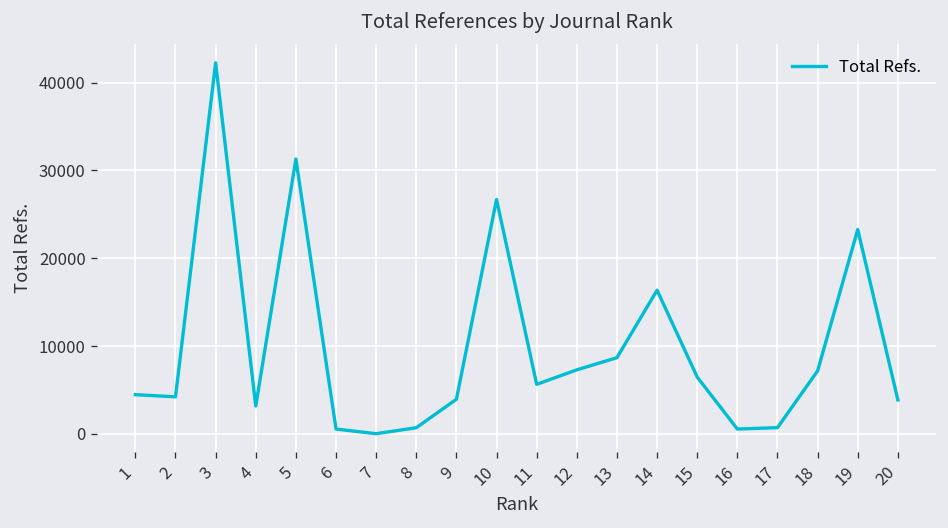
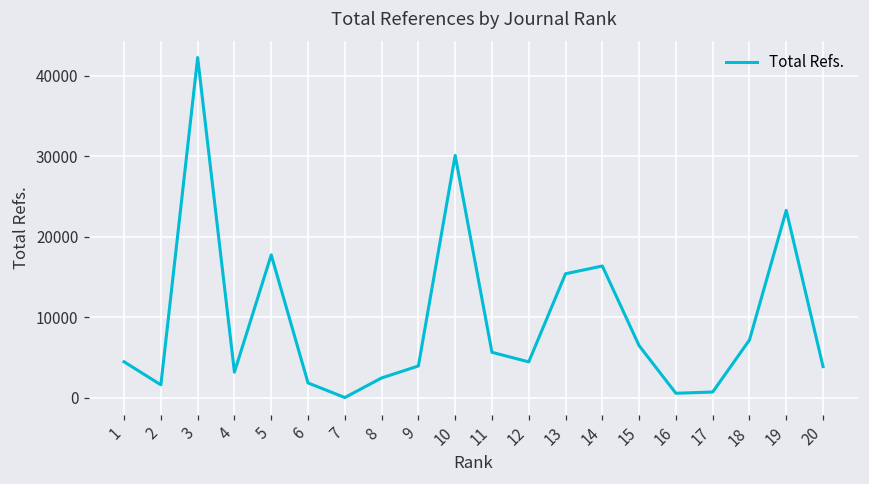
2: 4000 -> 2000
5: 31000 -> 18000
6: 1000 -> 2000
8: 1000 -> 2000
10: 27000 -> 30000
12: 7000 -> 4000
13: 9000 -> 15000
